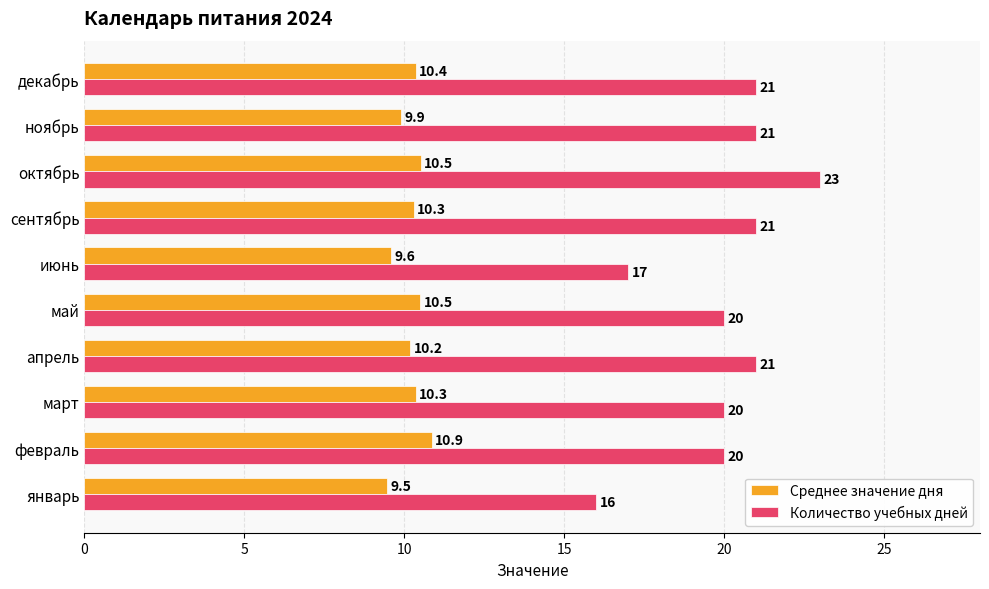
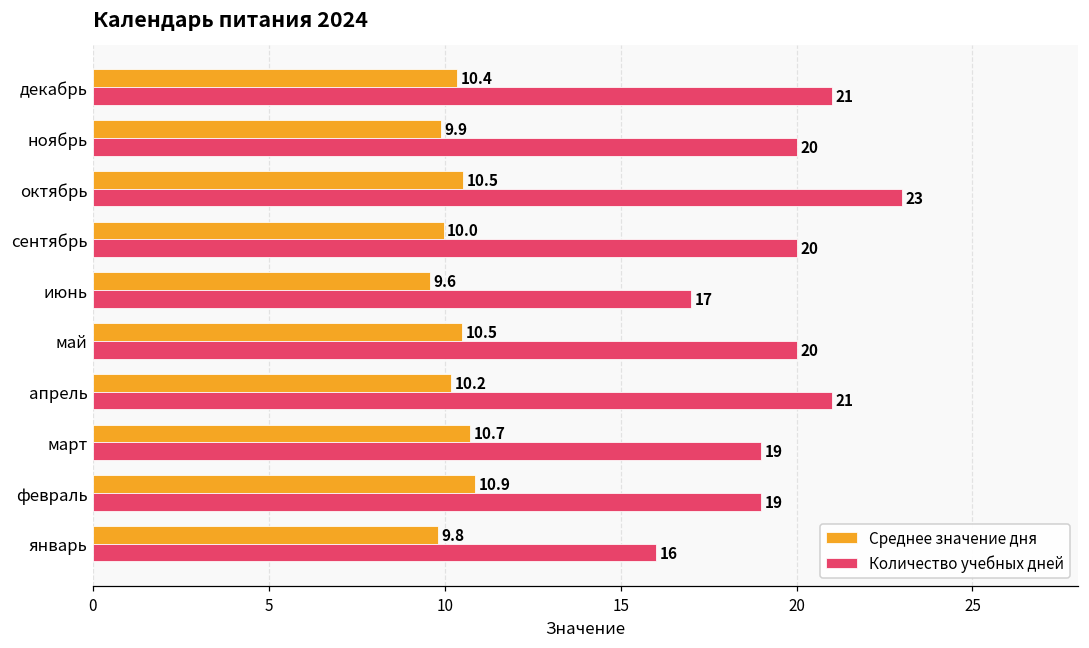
Количество учебных дней, ноябрь: 21 -> 20
Среднее значение дня, сентябрь: 10.3 -> 10.0
Количество учебных дней, сентябрь: 21 -> 20
Среднее значение дня, март: 10.3 -> 10.7
Количество учебных дней, март: 20 -> 19
Количество учебных дней, февраль: 20 -> 19
Среднее значение дня, январь: 9.5 -> 9.8
